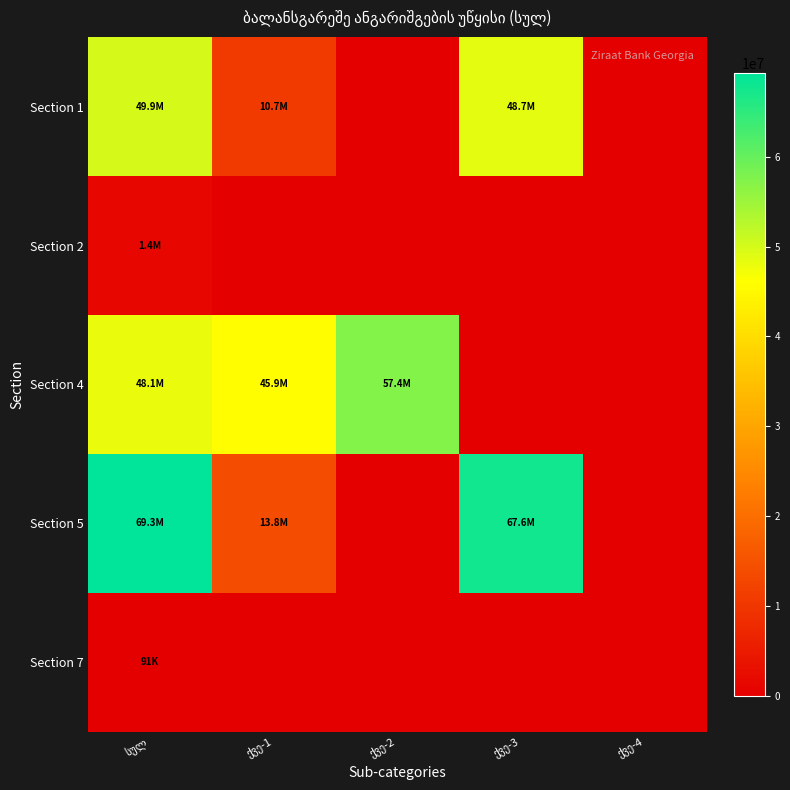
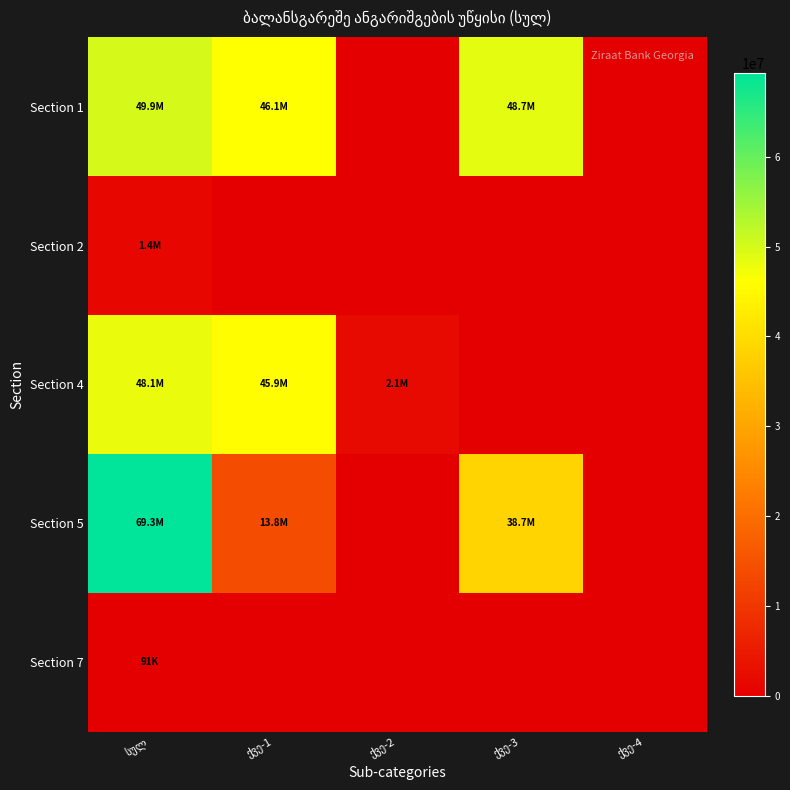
Section 1, ქვე-1: 10.7M -> 46.1M
Section 4, ქვე-2: 57.4M -> 2.1M
Section 5, ქვე-3: 67.6M -> 38.7M
